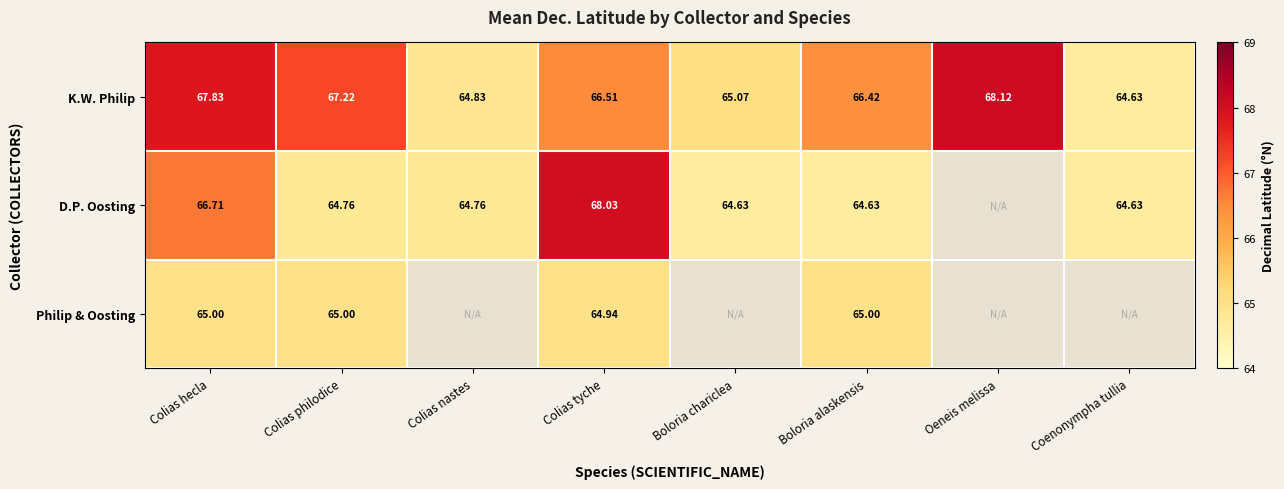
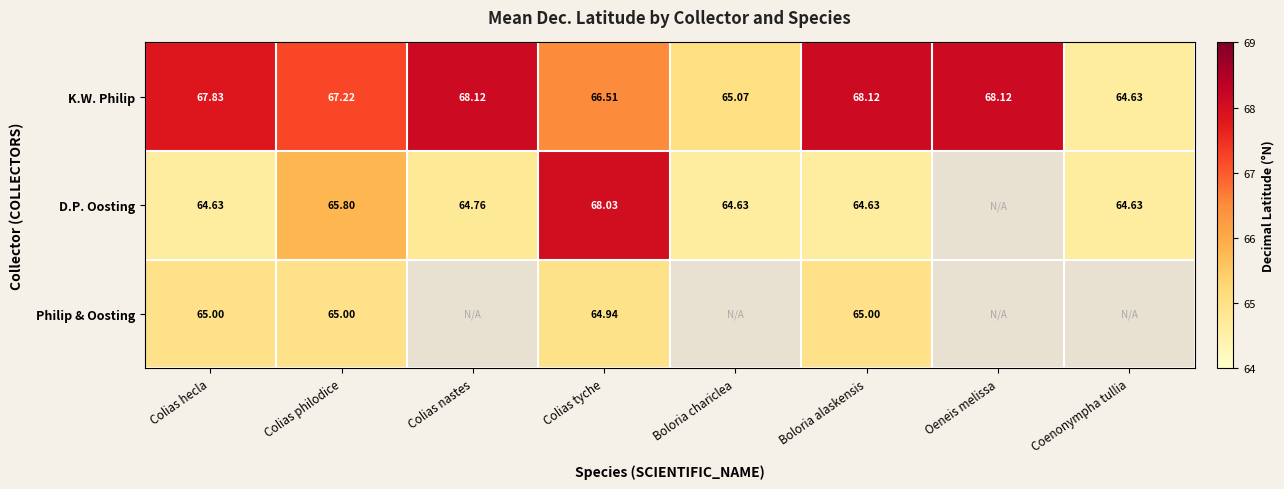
K.W. Philip, Colias nastes: 64.83 -> 68.12
K.W. Philip, Boloria alaskensis: 66.42 -> 68.12
D.P. Oosting, Colias hecla: 66.71 -> 64.63
D.P. Oosting, Colias philodice: 64.76 -> 65.80
